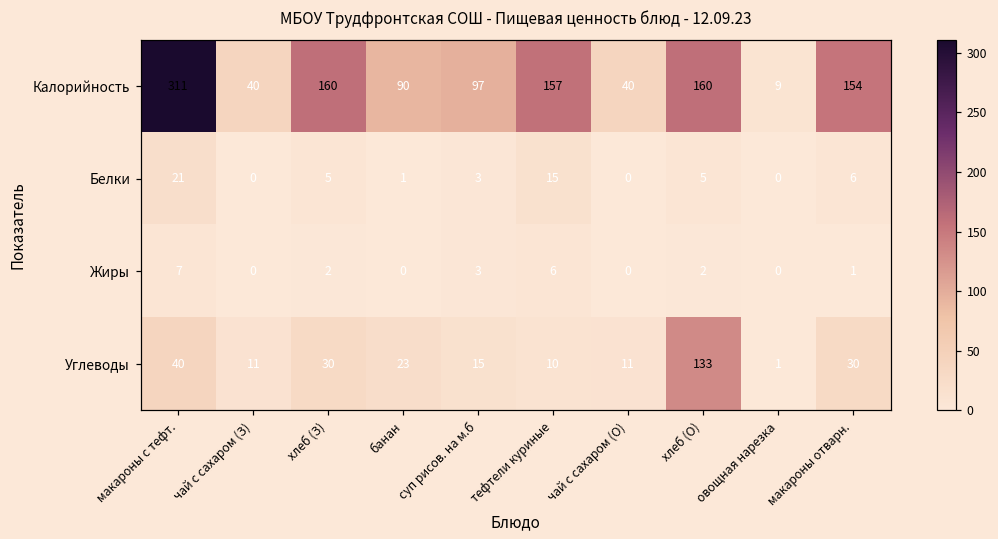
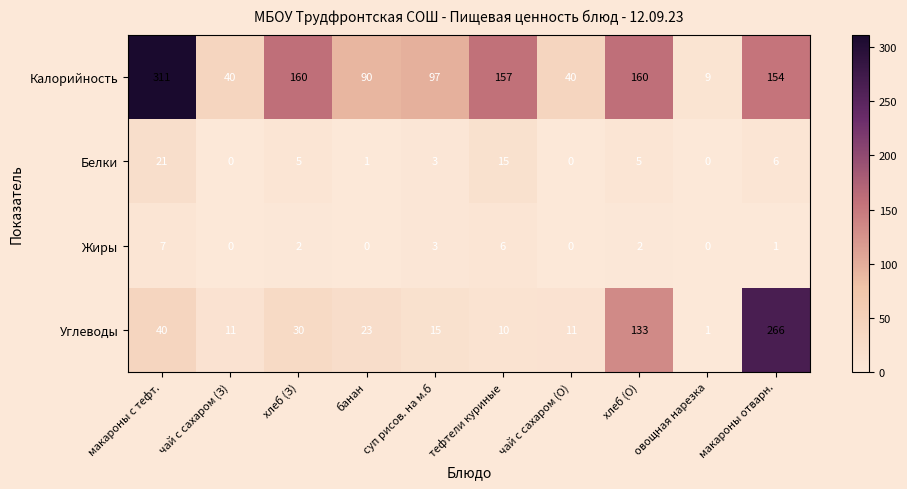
Углеводы, макароны отварн.: 30 -> 266
